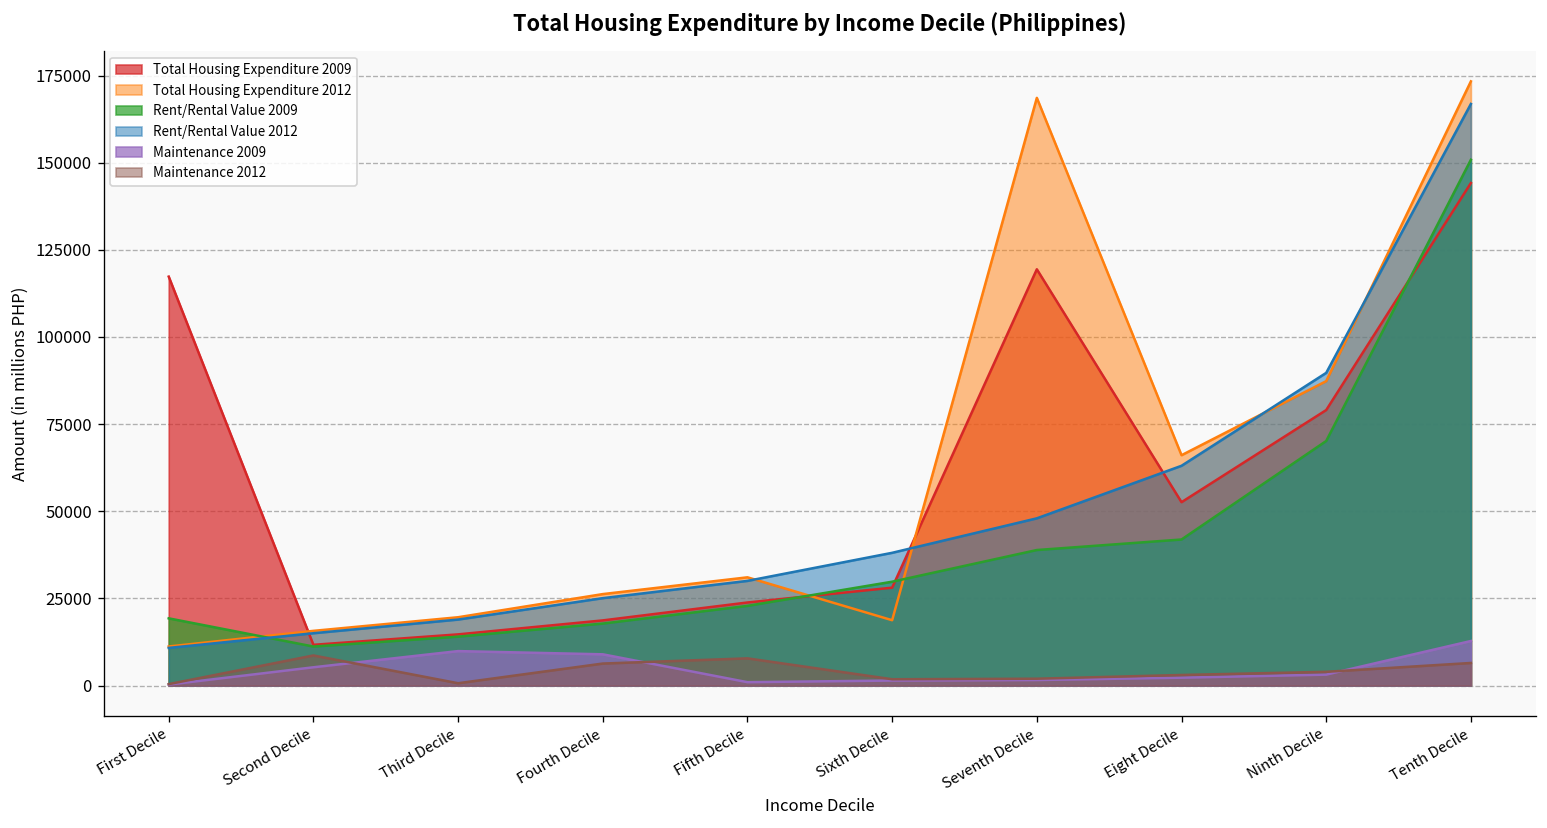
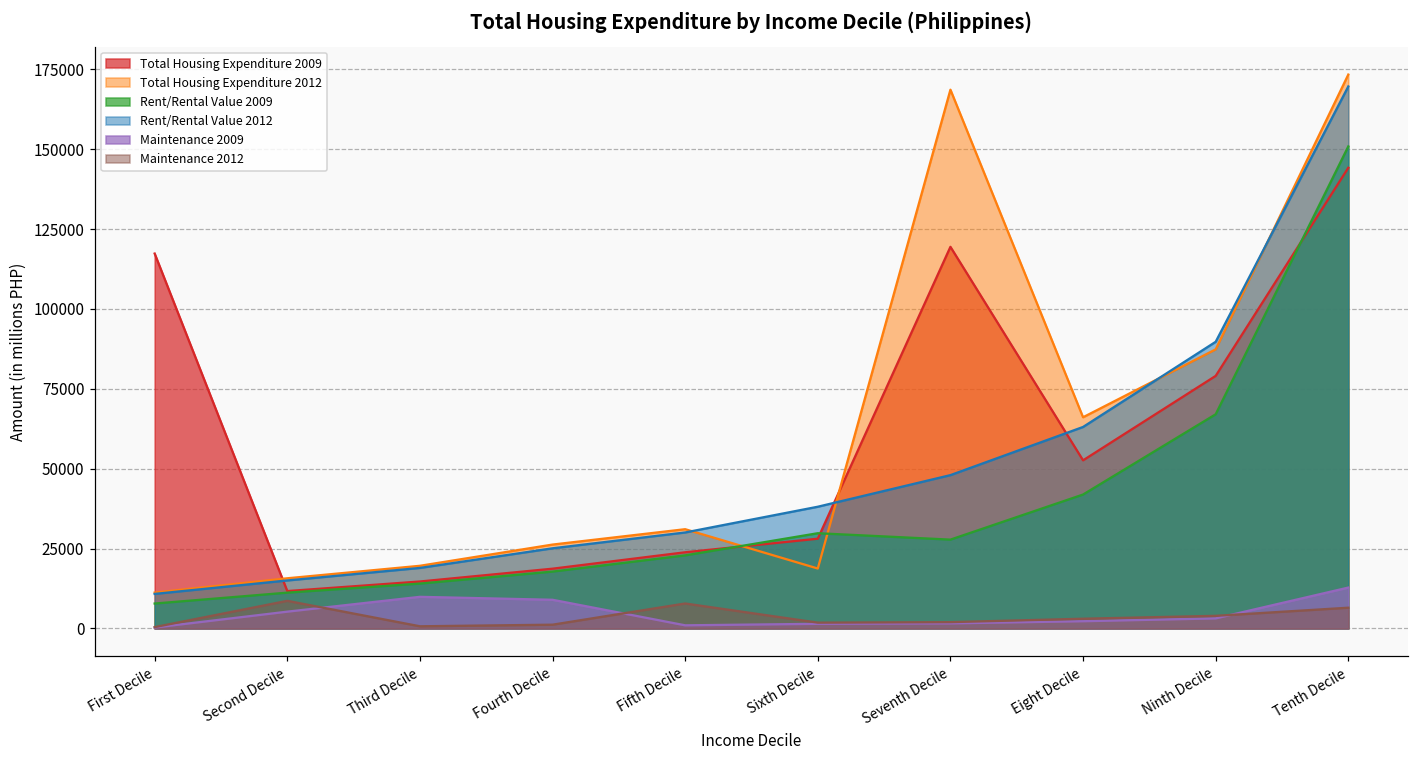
Rent/Rental Value 2009, First Decile: 19000 -> 8000
Maintenance 2012, Fourth Decile: 6000 -> 1000
Rent/Rental Value 2009, Seventh Decile: 39000 -> 28000
Rent/Rental Value 2009, Ninth Decile: 70000 -> 67000
Rent/Rental Value 2012, Tenth Decile: 167000 -> 170000
